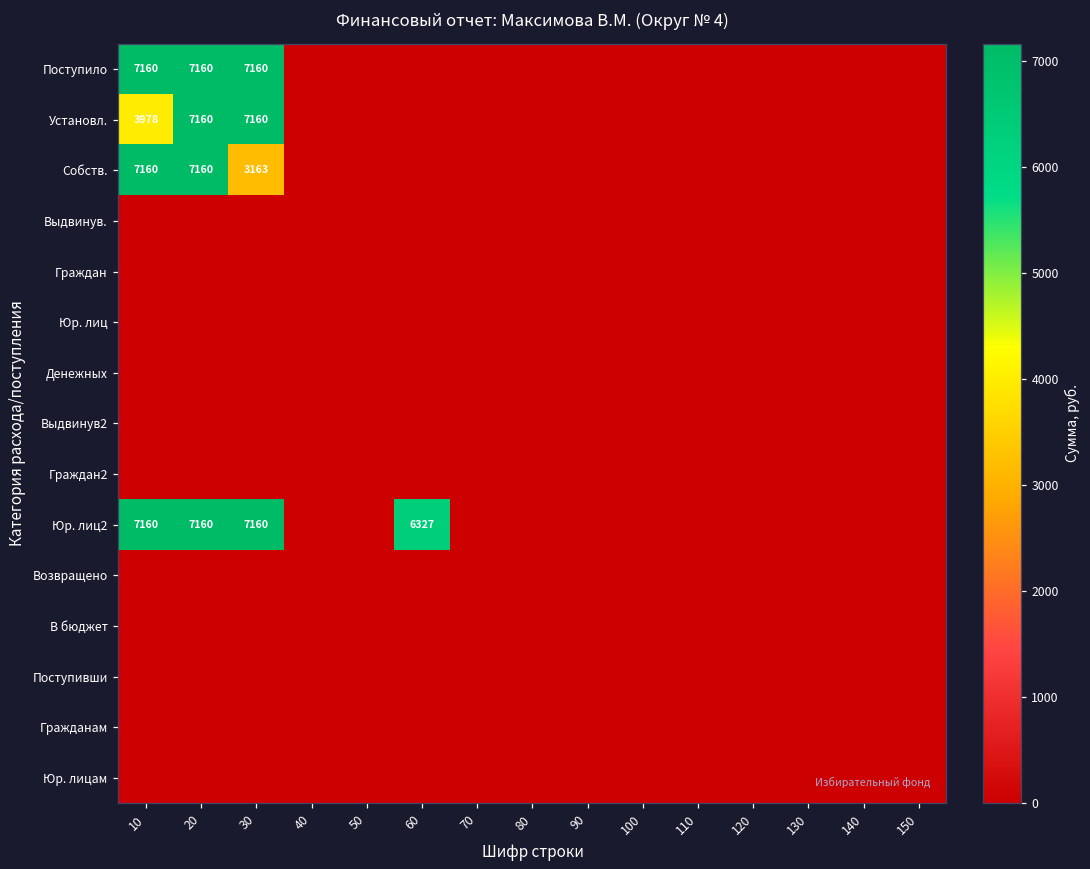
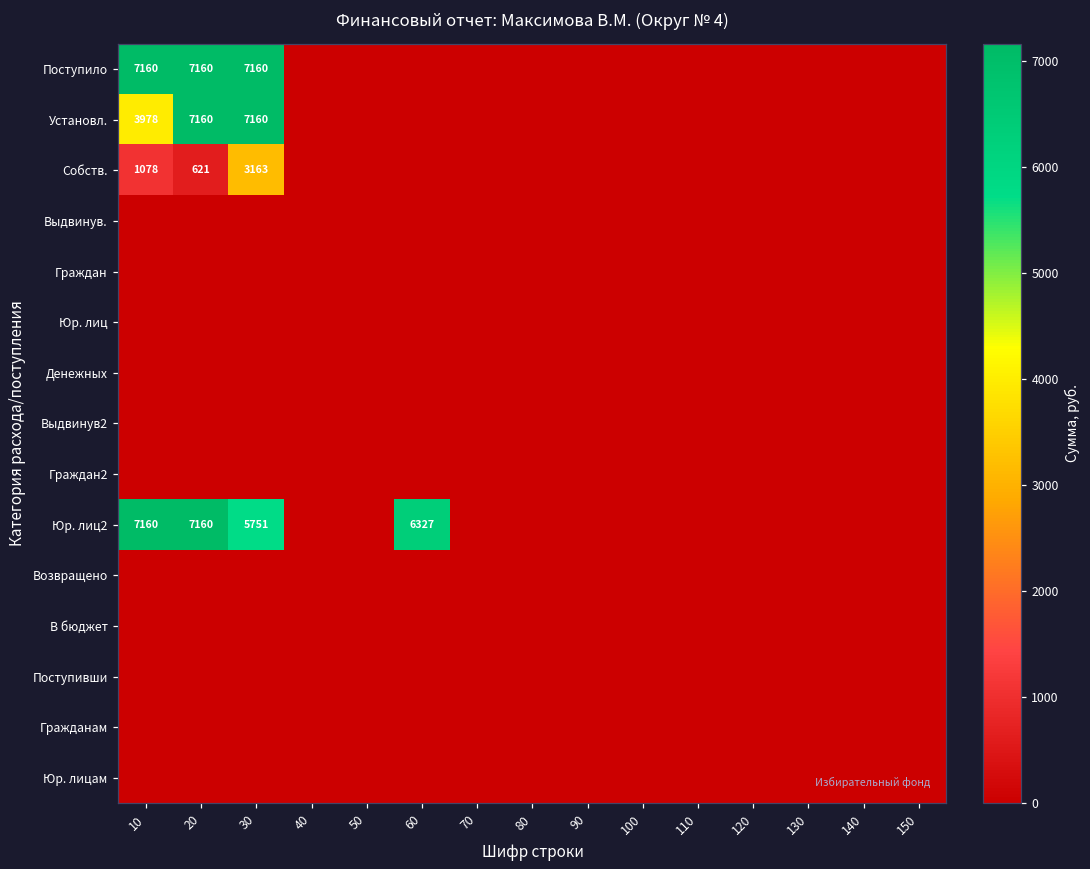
Собств., 10: 7160 -> 1078
Собств., 20: 7160 -> 621
Юр. лиц2, 30: 7160 -> 5751
